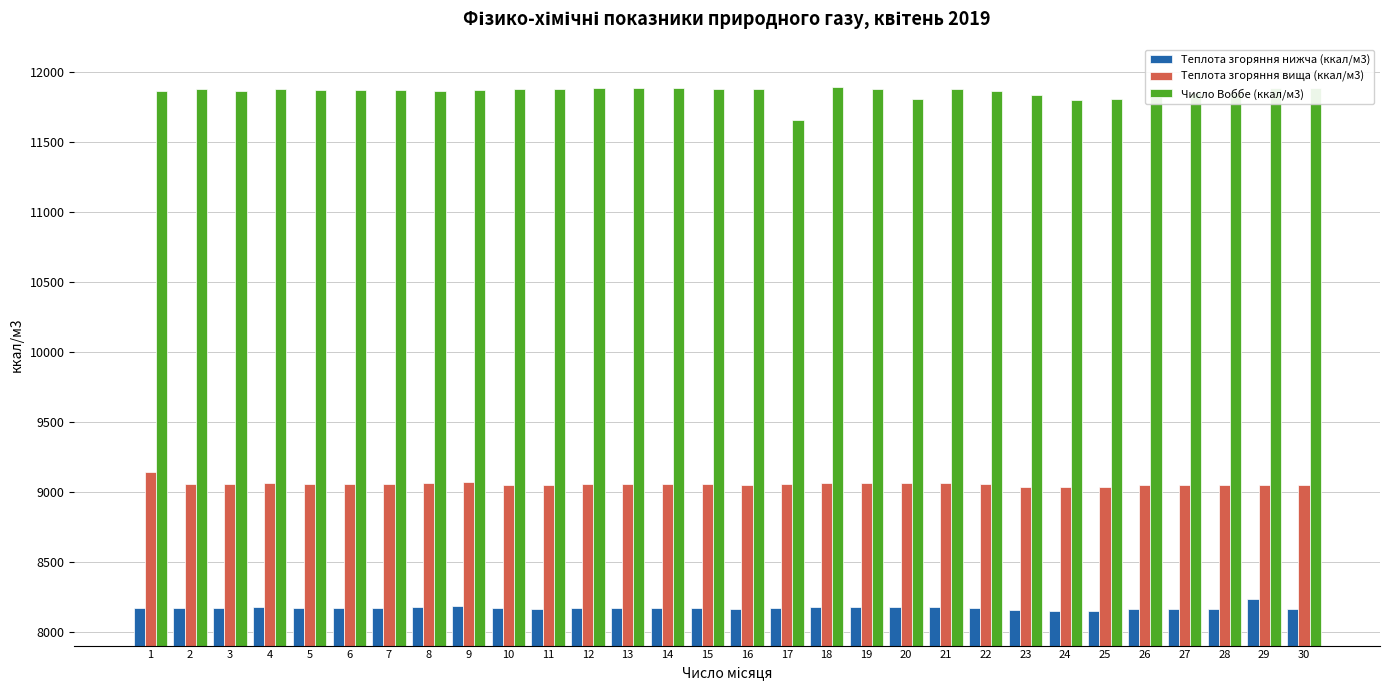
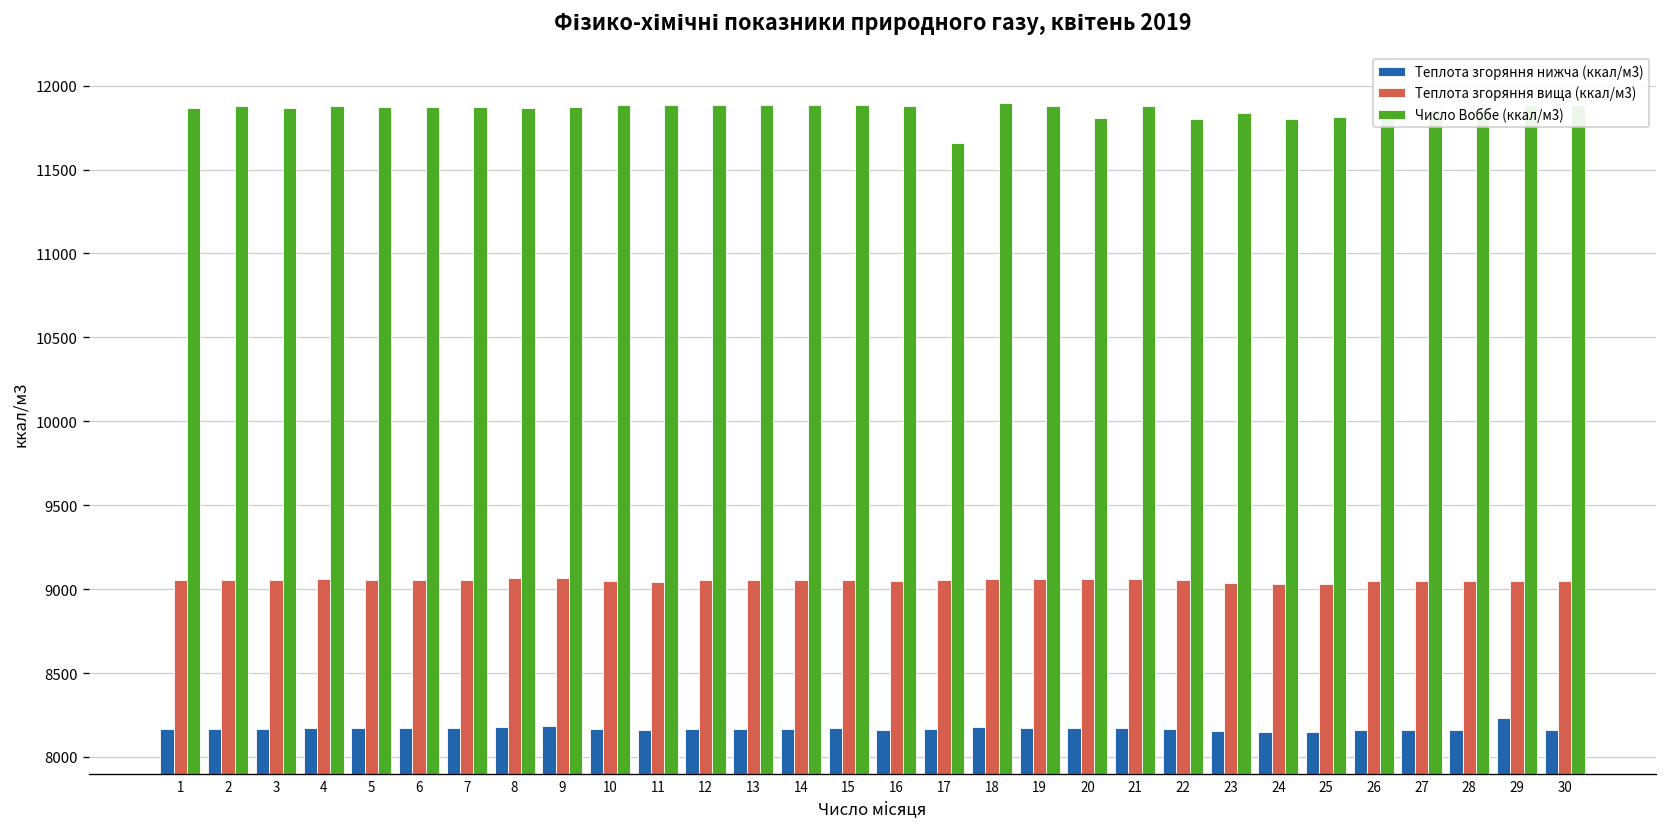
Теплота згоряння вища (ккал/м3), 1: 9140 -> 9050
Число Воббе (ккал/м3), 22: 11870 -> 11800
